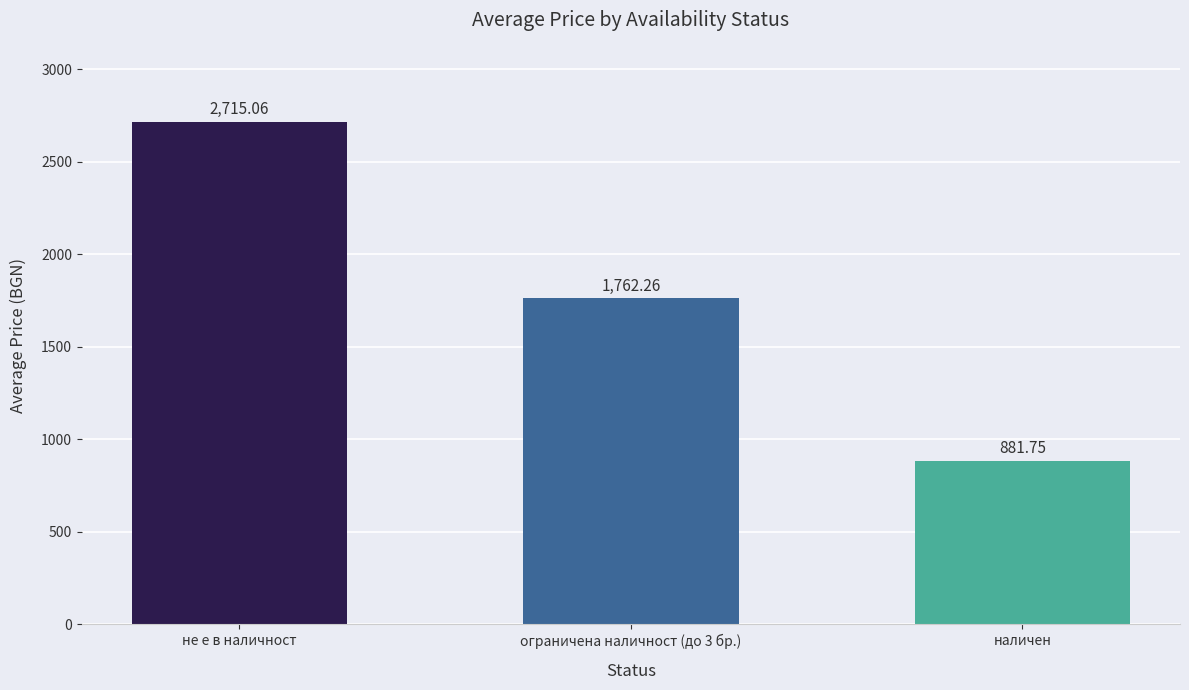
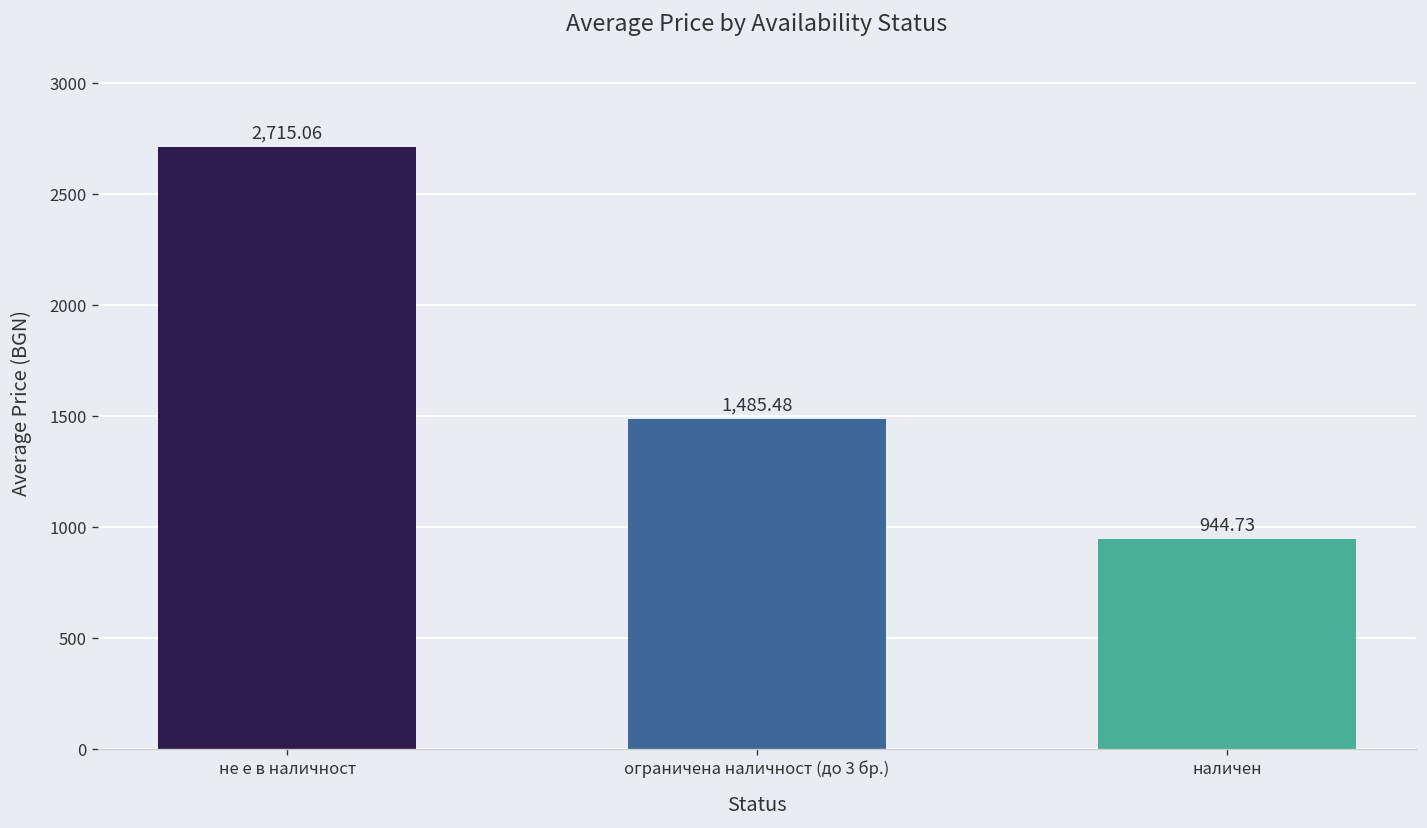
ограничена наличност (до 3 бр.): 1,762.26 -> 1,485.48
наличен: 881.75 -> 944.73
